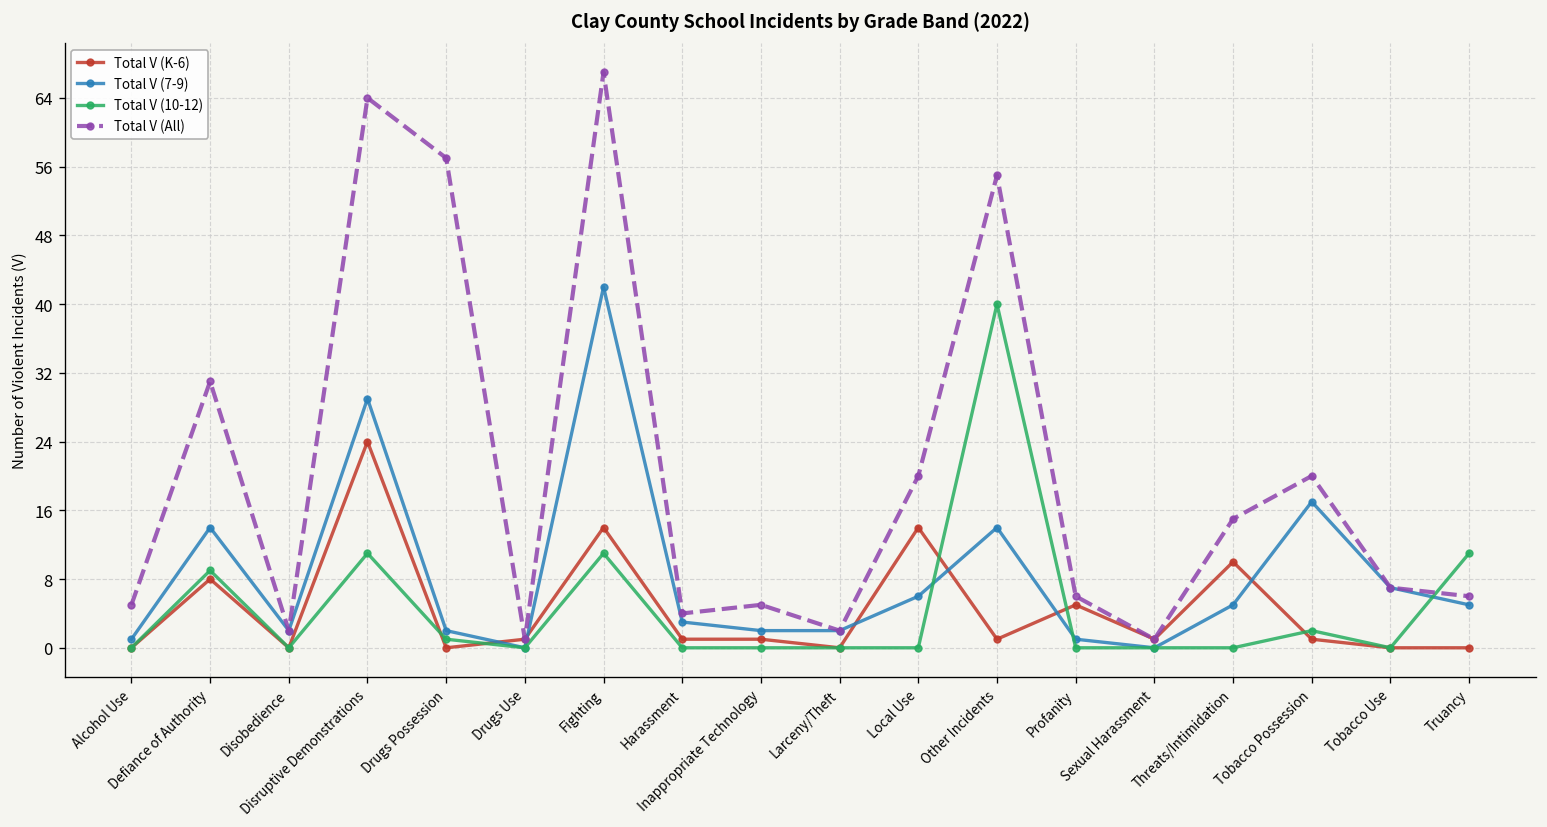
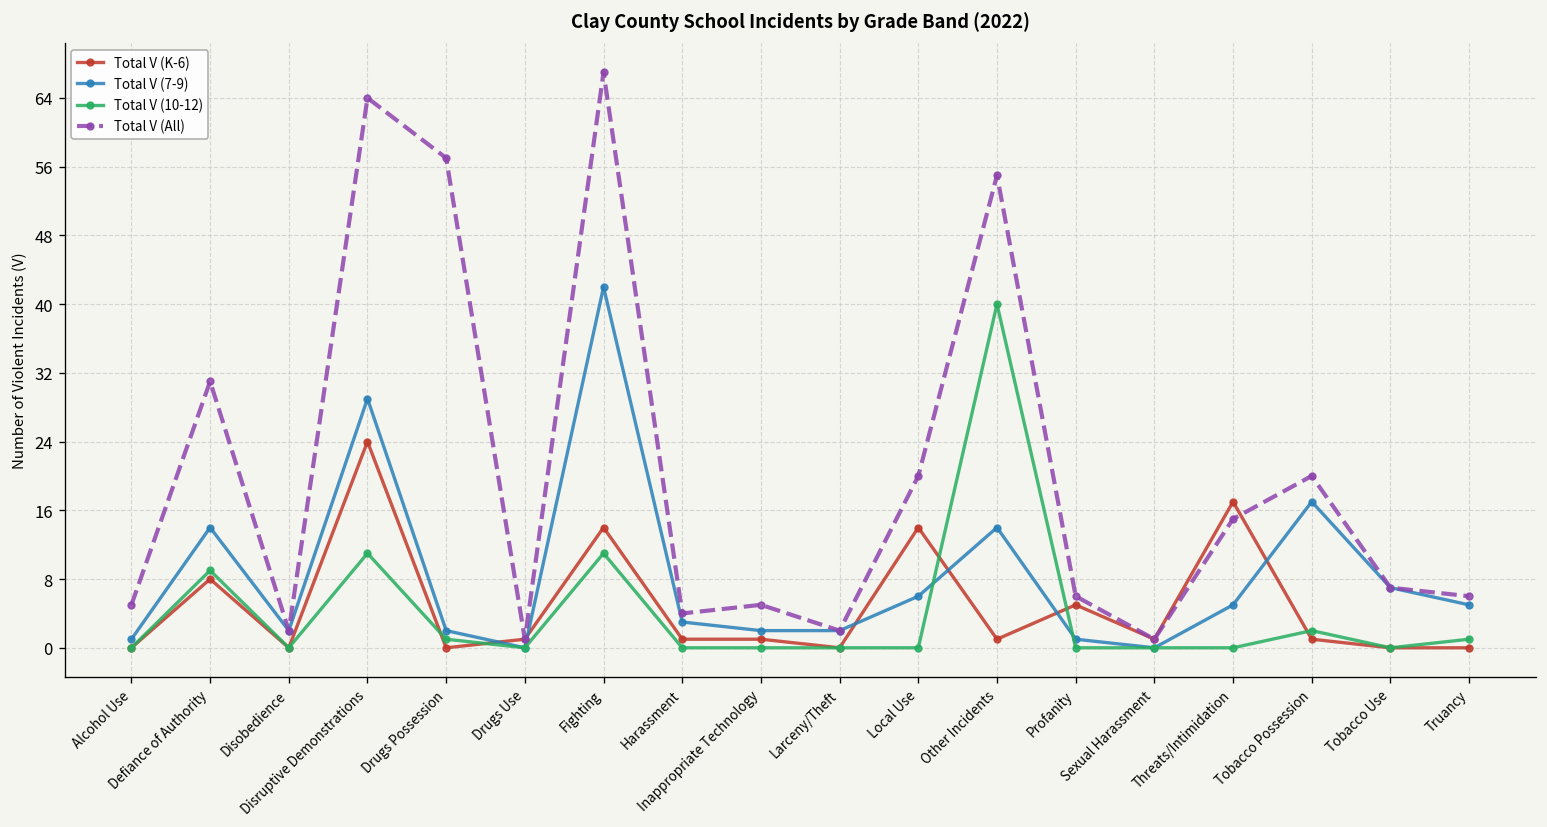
Total V (K-6), Threats/Intimidation: 10 -> 17
Total V (10-12), Truancy: 11 -> 1
